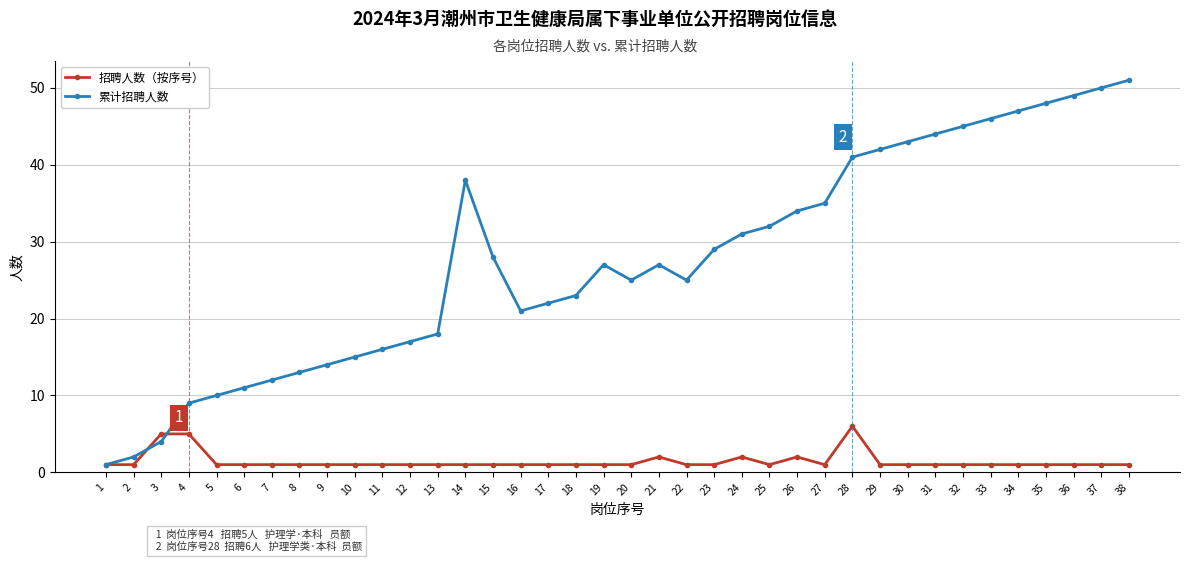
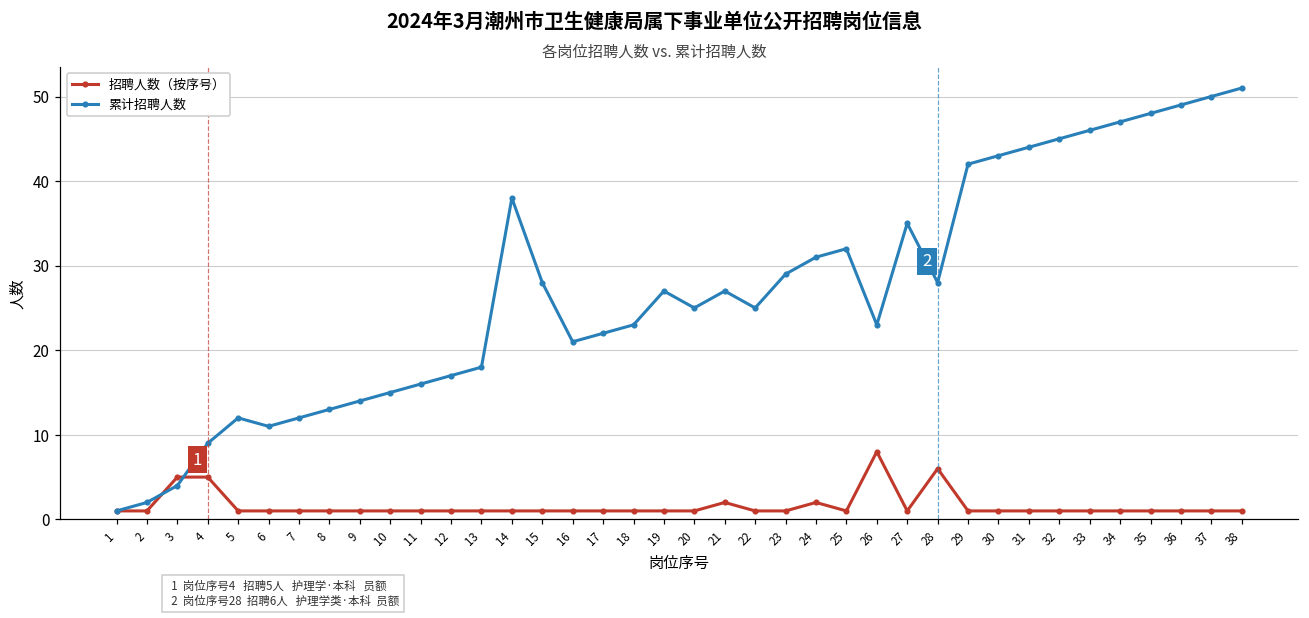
累计招聘人数, 5: 10 -> 12
招聘人数（按序号）, 26: 2 -> 8
累计招聘人数, 26: 34 -> 23
累计招聘人数, 28: 41 -> 28
